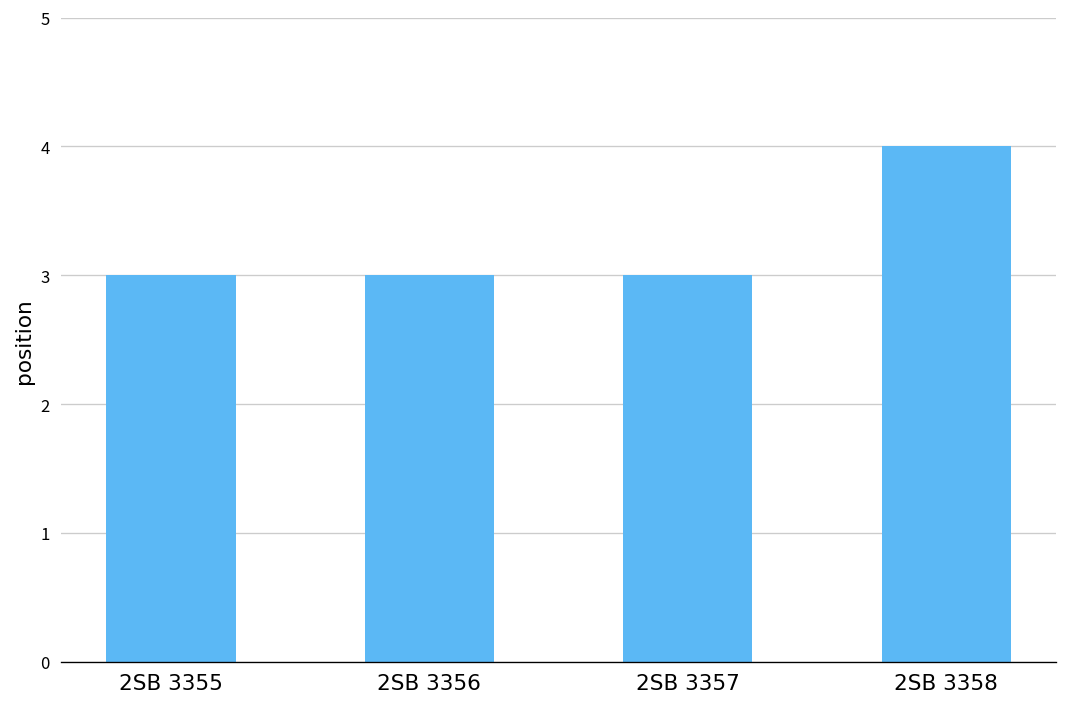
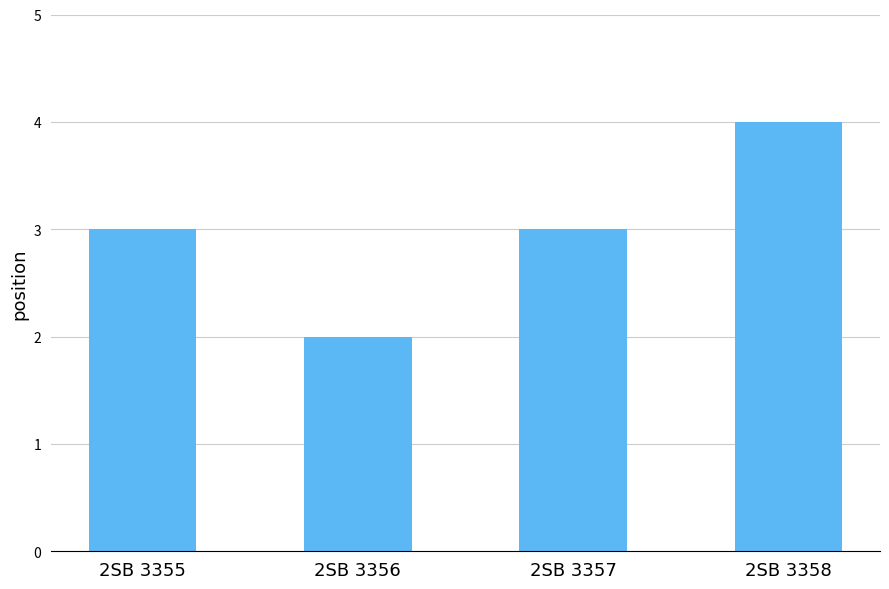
2SB 3356: 3 -> 2
